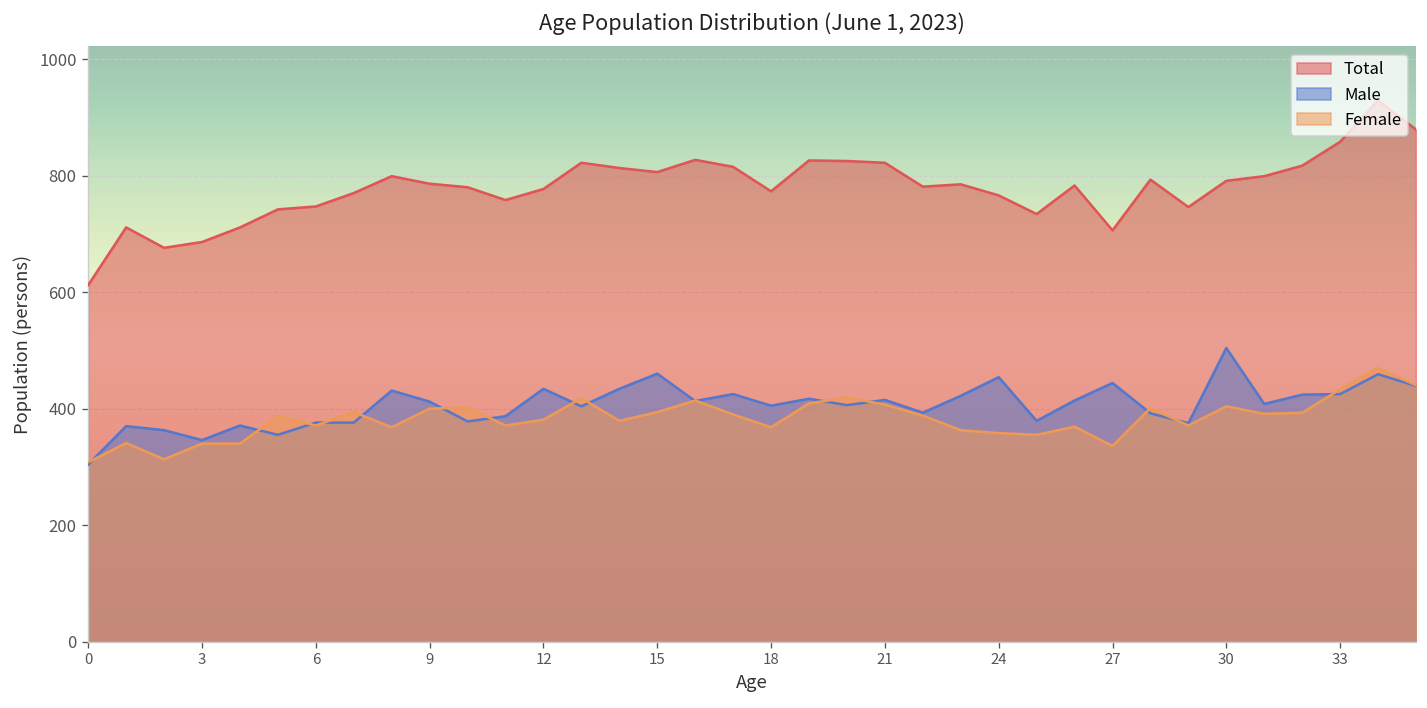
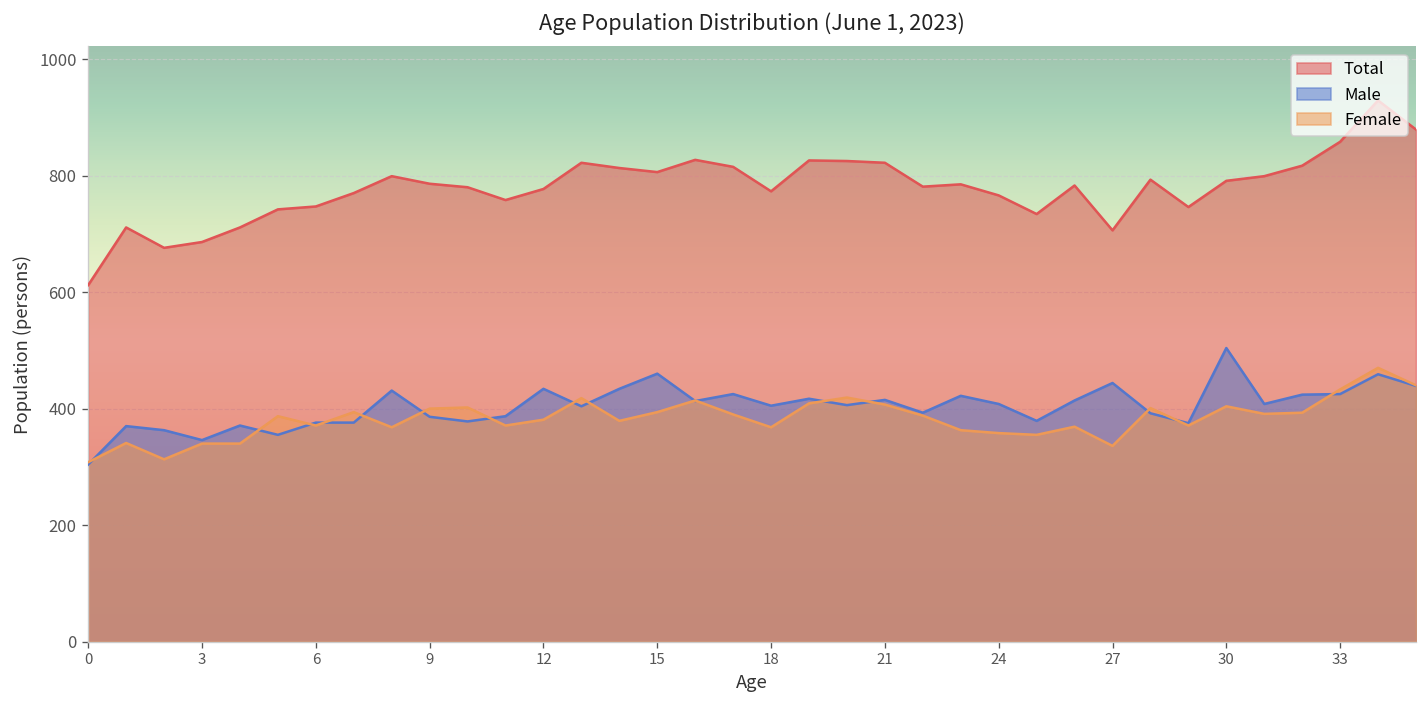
Male, 9: 410 -> 390
Male, 24: 450 -> 410
